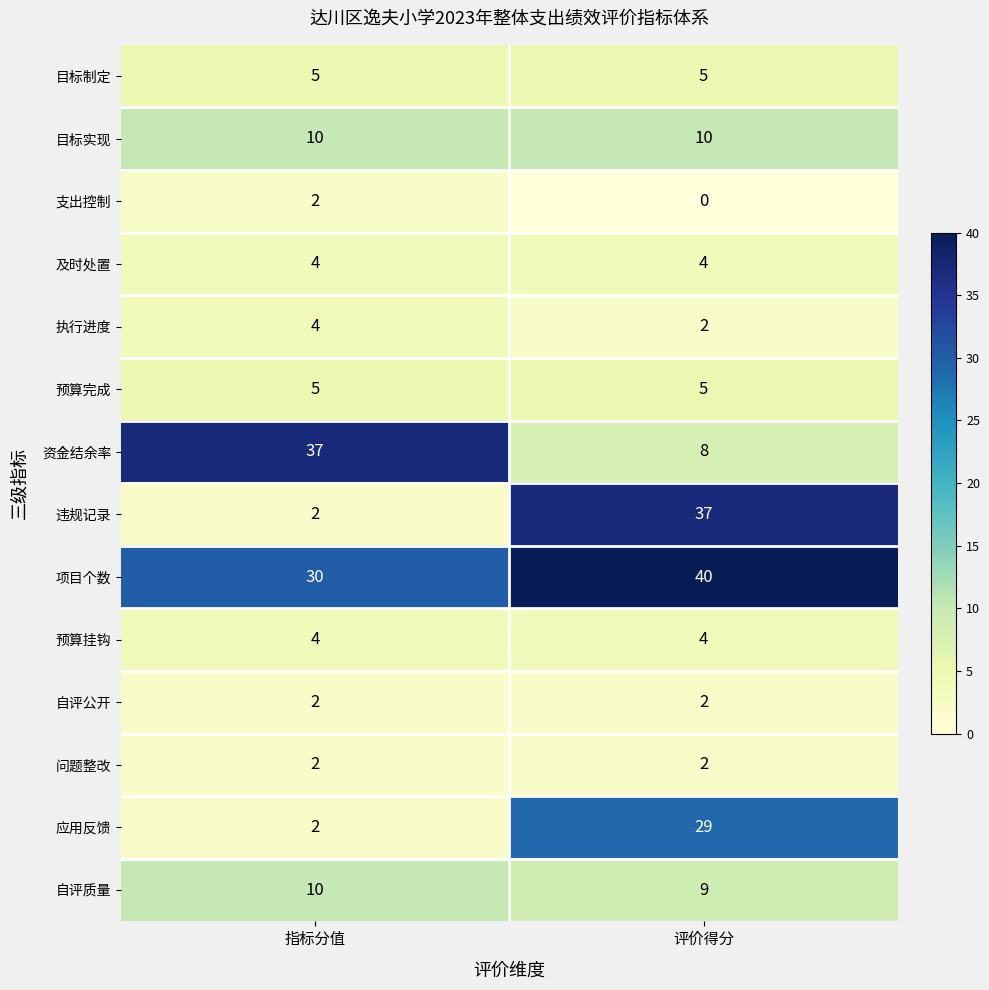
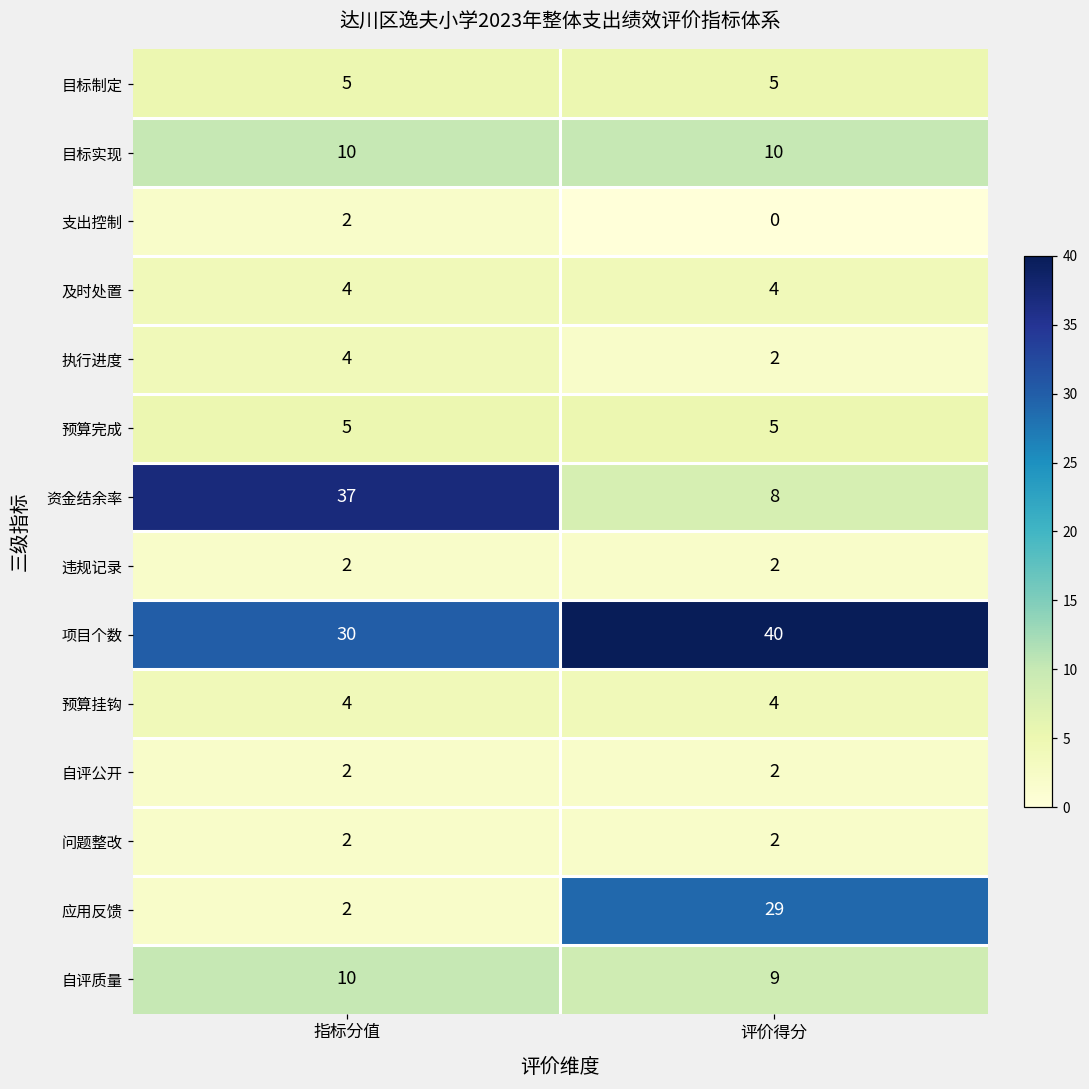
违规记录, 评价得分: 37 -> 2
